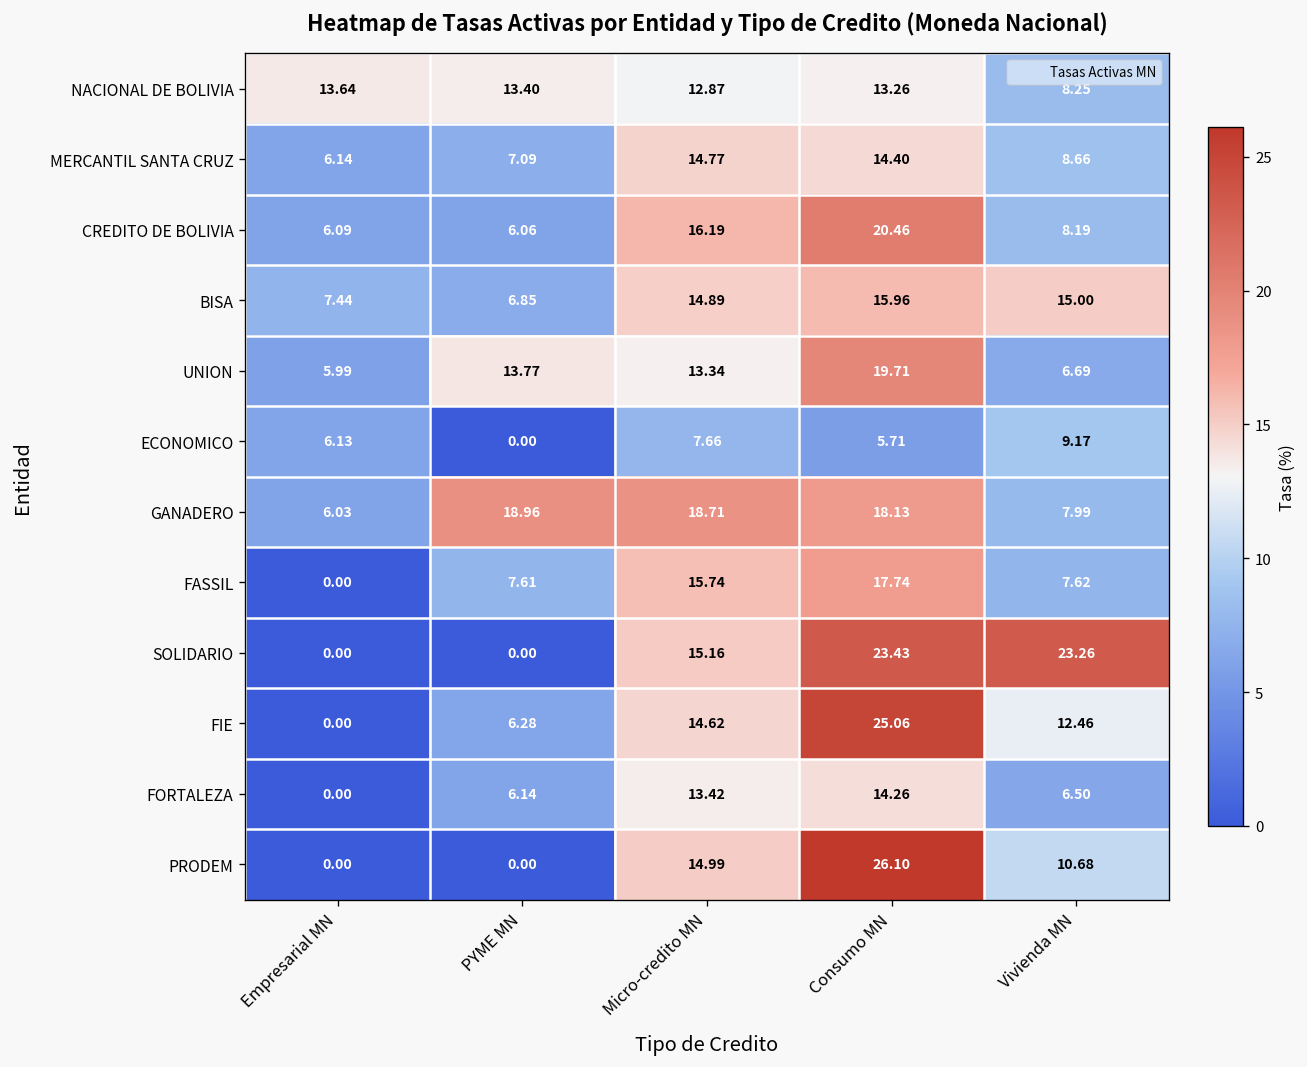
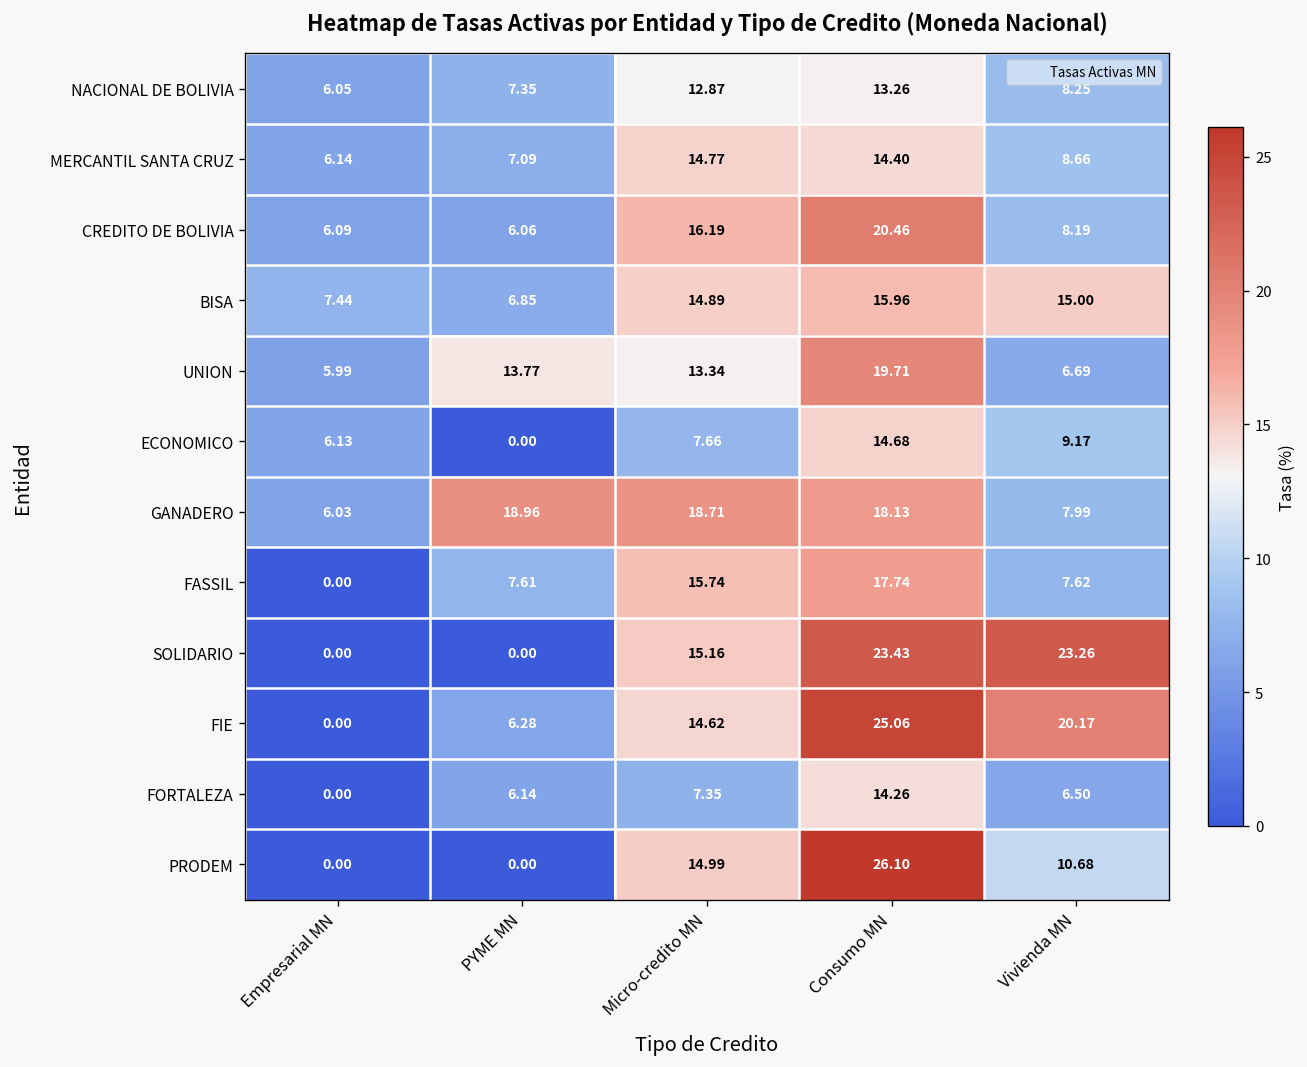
NACIONAL DE BOLIVIA, Empresarial MN: 13.64 -> 6.05
NACIONAL DE BOLIVIA, PYME MN: 13.40 -> 7.35
ECONOMICO, Consumo MN: 5.71 -> 14.68
FIE, Vivienda MN: 12.46 -> 20.17
FORTALEZA, Micro-credito MN: 13.42 -> 7.35
